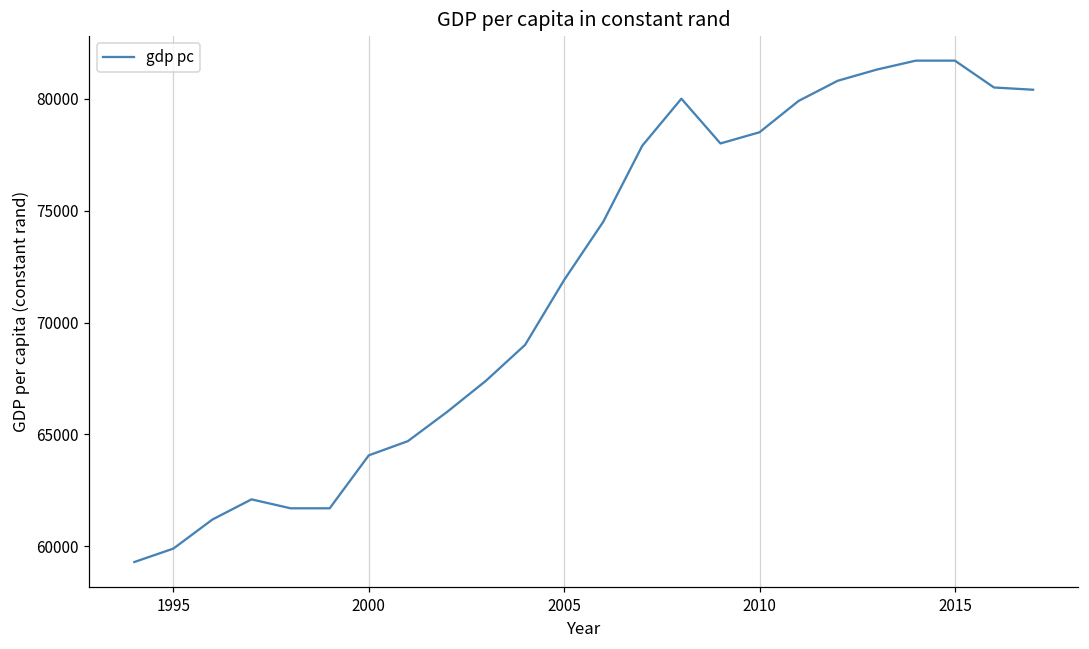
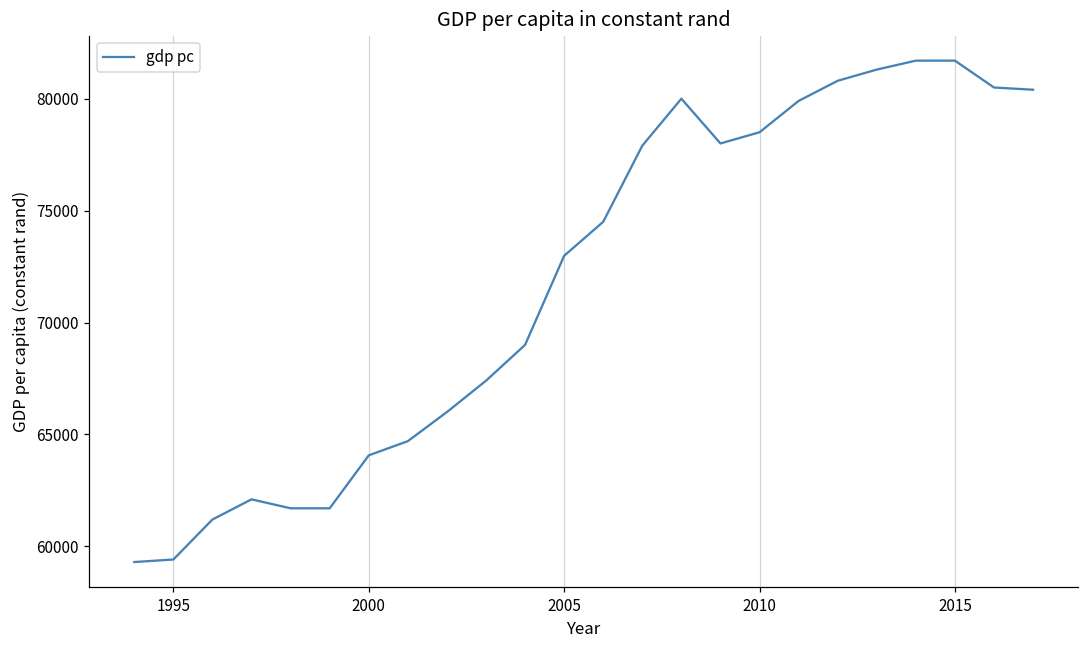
1995: 59900 -> 59400
2005: 71900 -> 73000
